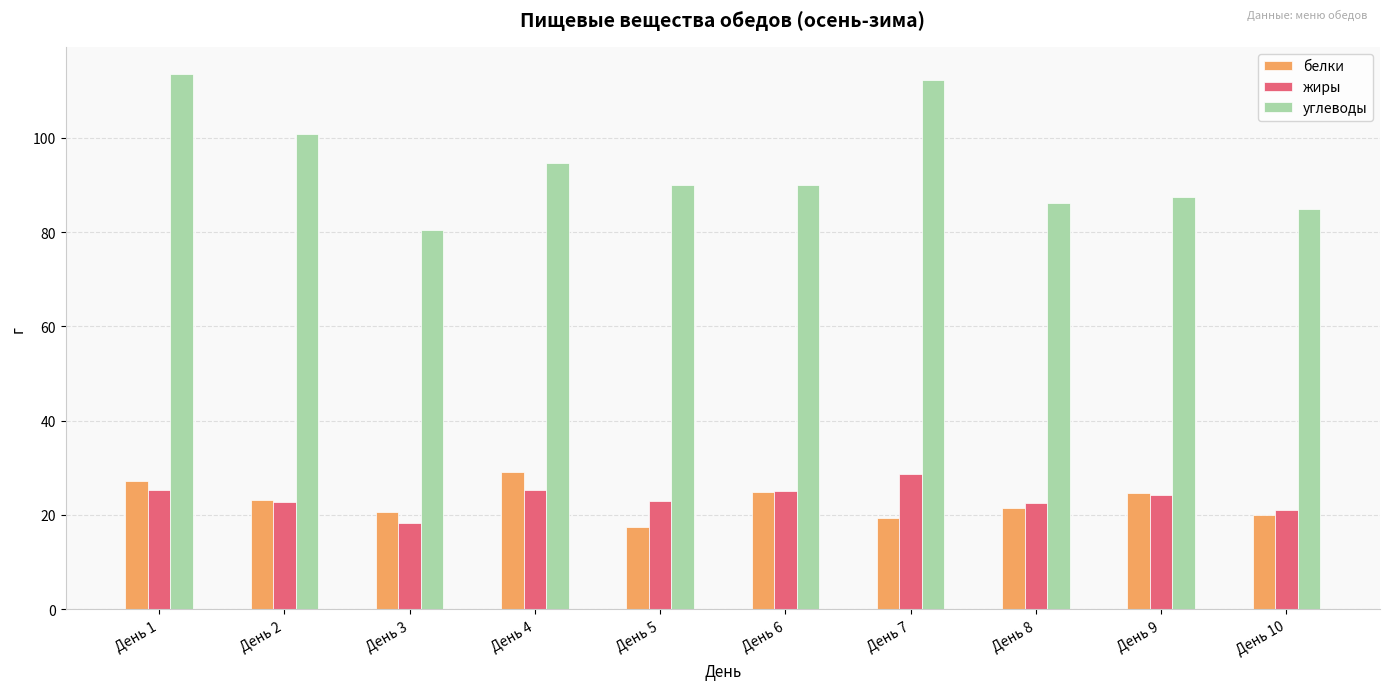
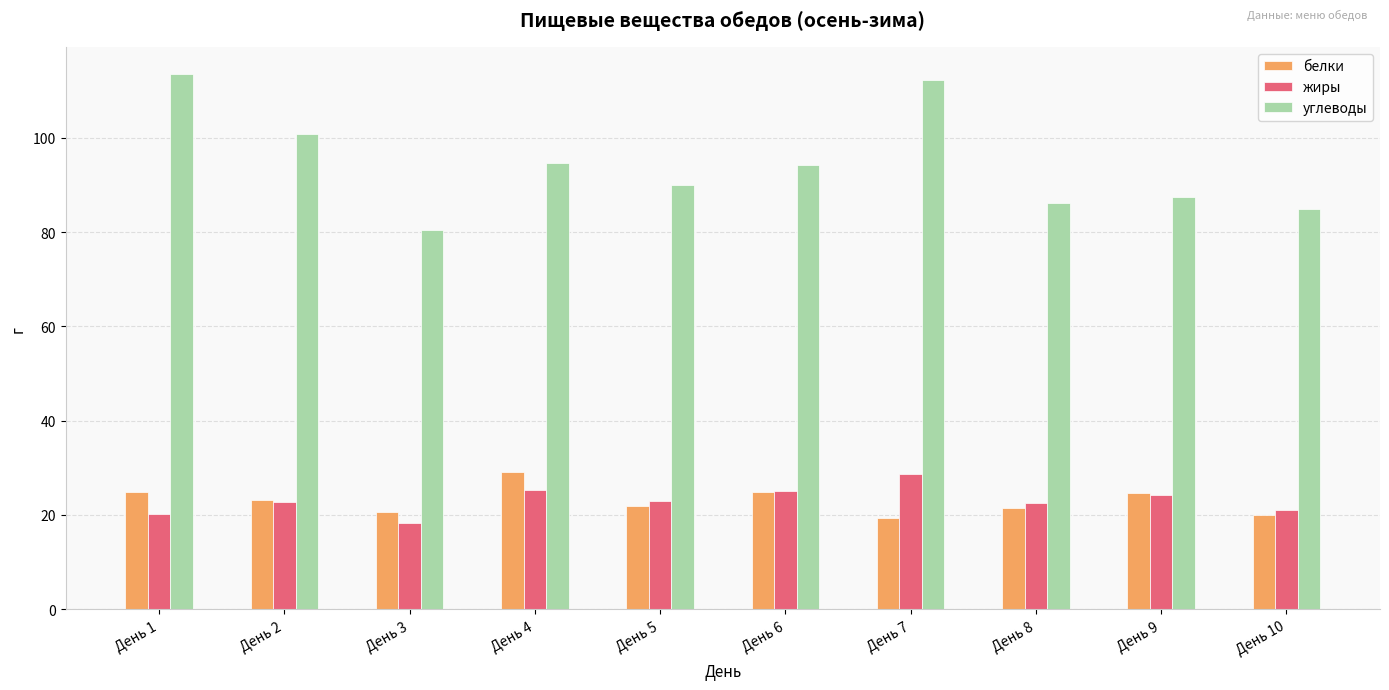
белки, День 1: 27 -> 25
жиры, День 1: 25 -> 20
белки, День 5: 18 -> 22
углеводы, День 6: 90 -> 94
